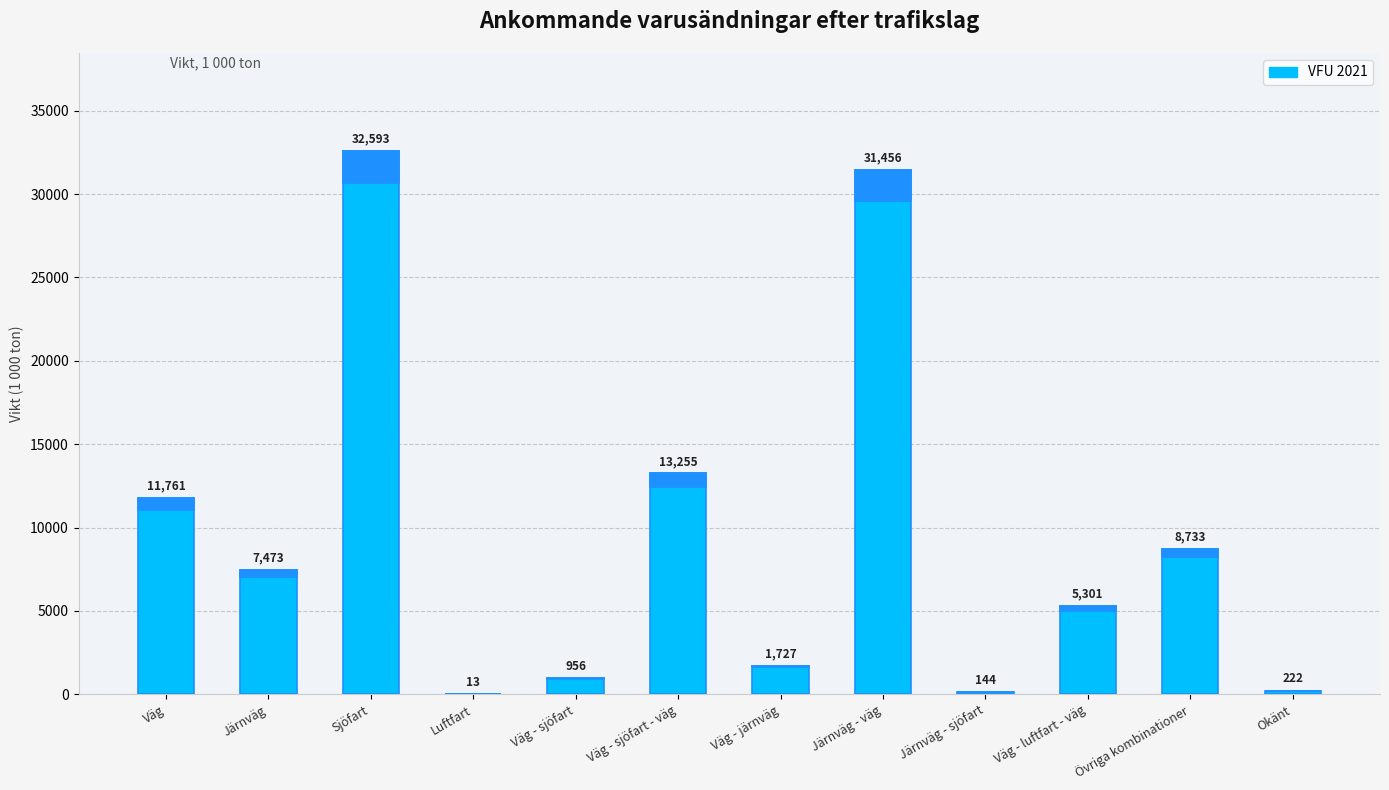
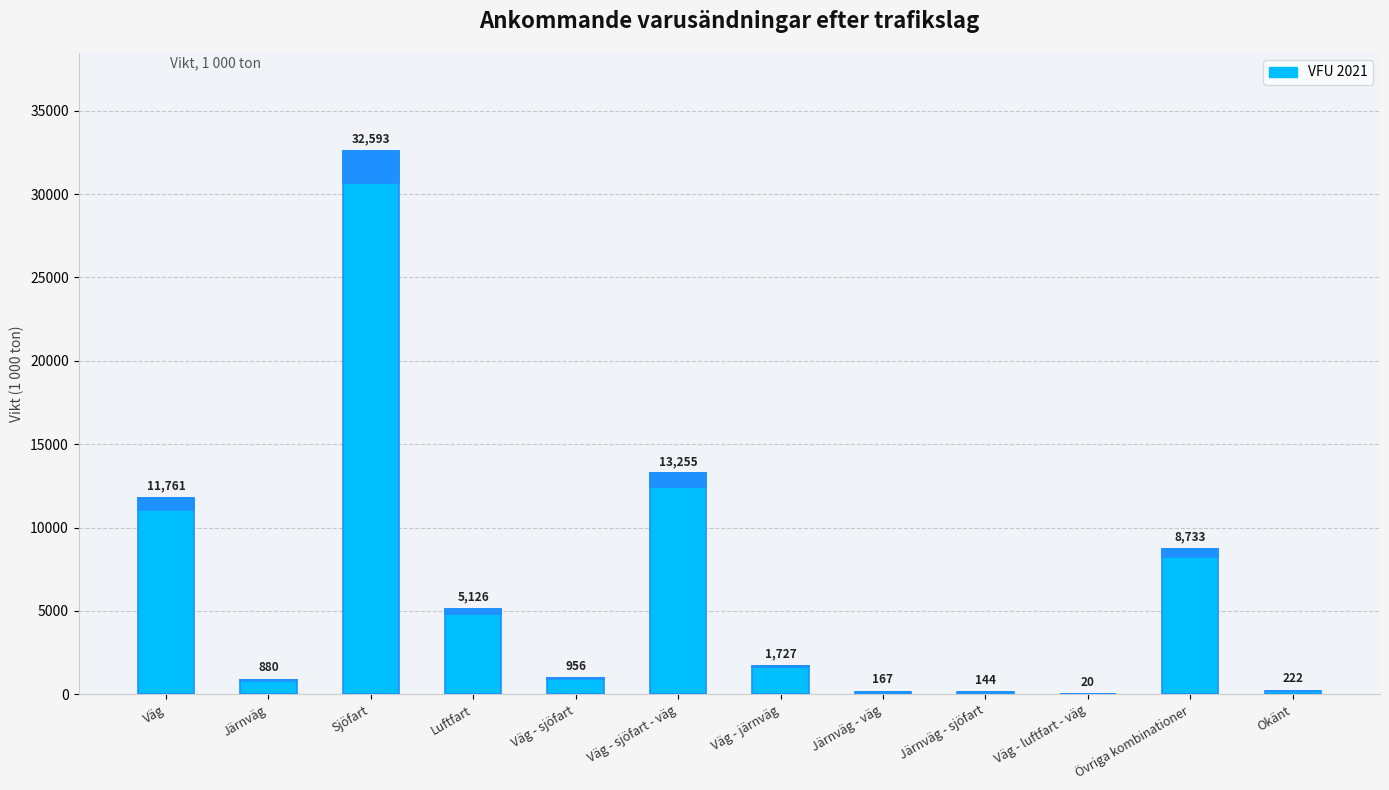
Järnväg: 7,473 -> 880
Luftfart: 13 -> 5,126
Järnväg - väg: 31,456 -> 167
Väg - luftfart - väg: 5,301 -> 20
